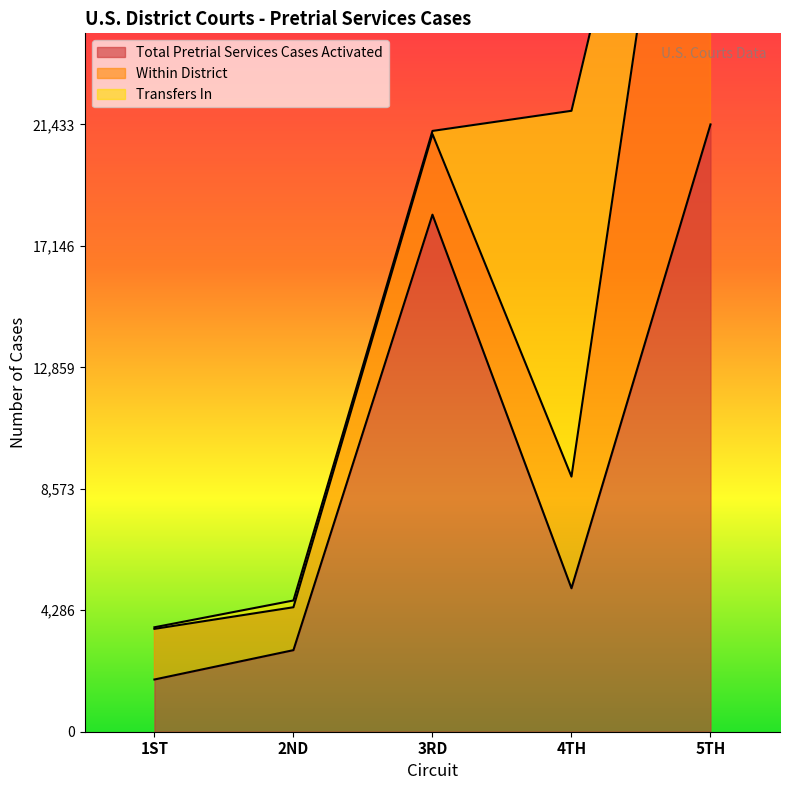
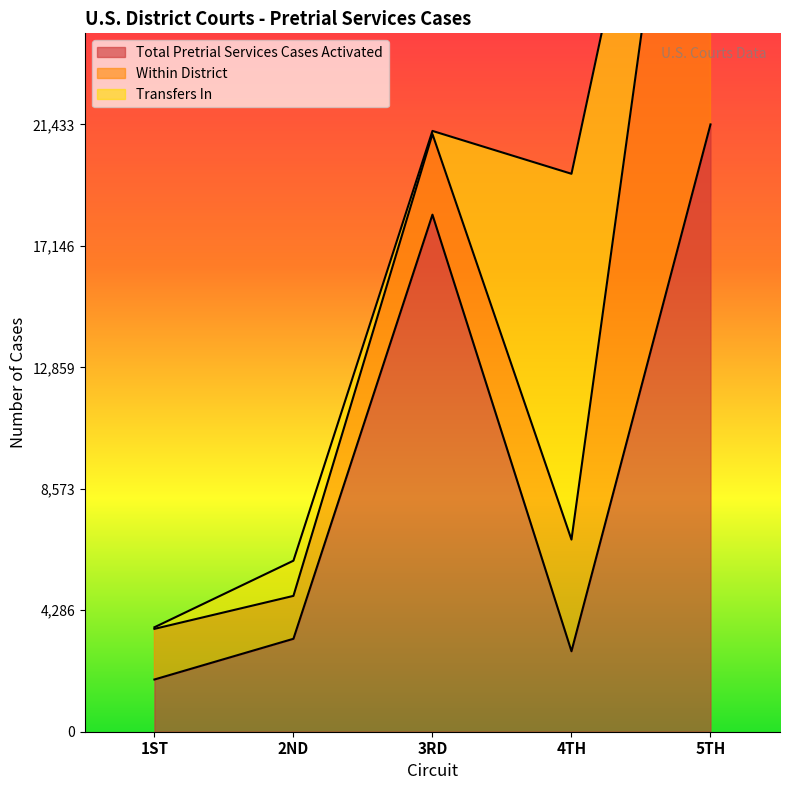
Total Pretrial Services Cases Activated, 2ND: 2,900 -> 3,300
Transfers In, 2ND: 200 -> 1,200
Total Pretrial Services Cases Activated, 4TH: 5,100 -> 2,800
